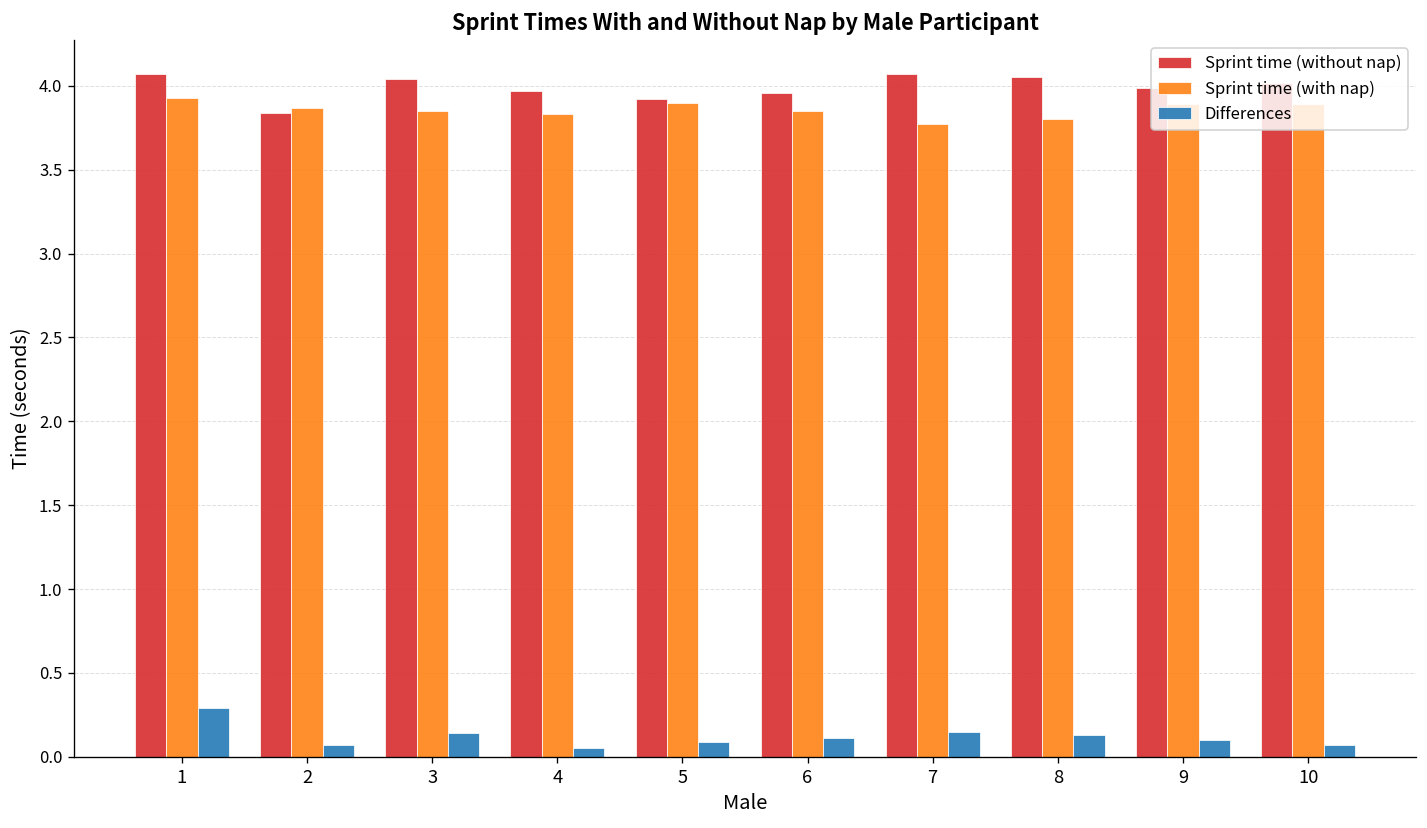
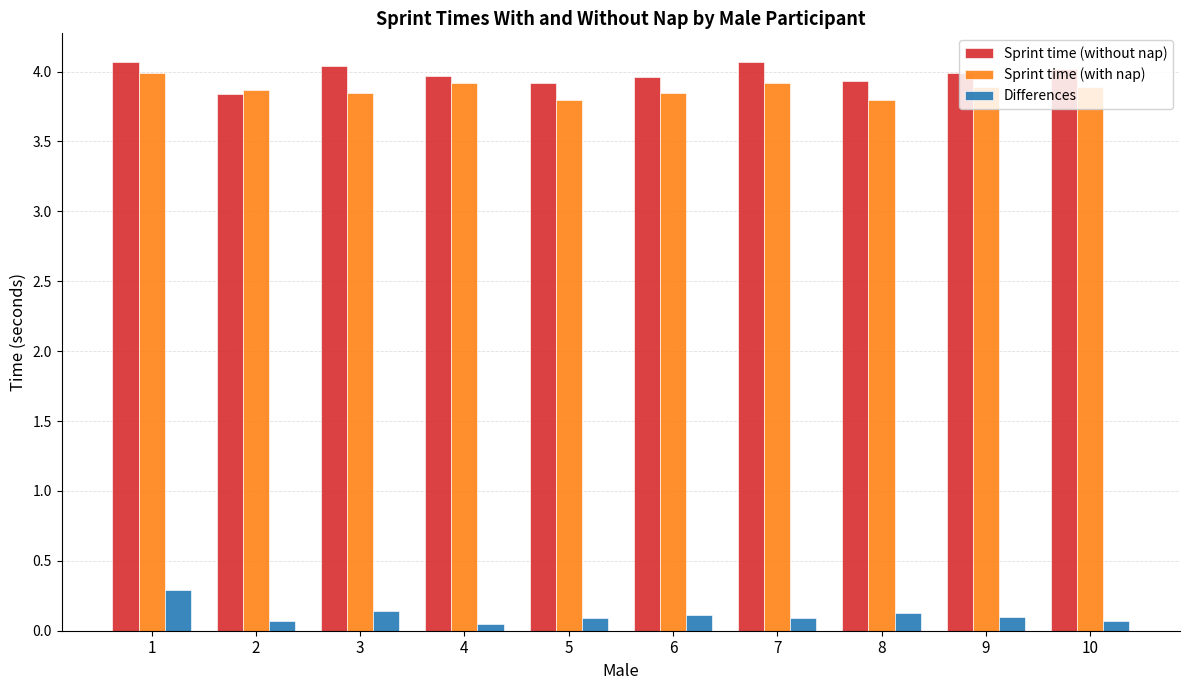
Sprint time (with nap), 1: 3.93 -> 3.99
Sprint time (with nap), 4: 3.83 -> 3.92
Sprint time (with nap), 5: 3.9 -> 3.8
Sprint time (with nap), 7: 3.77 -> 3.92
Differences, 7: 0.15 -> 0.09
Sprint time (without nap), 8: 4.05 -> 3.93
